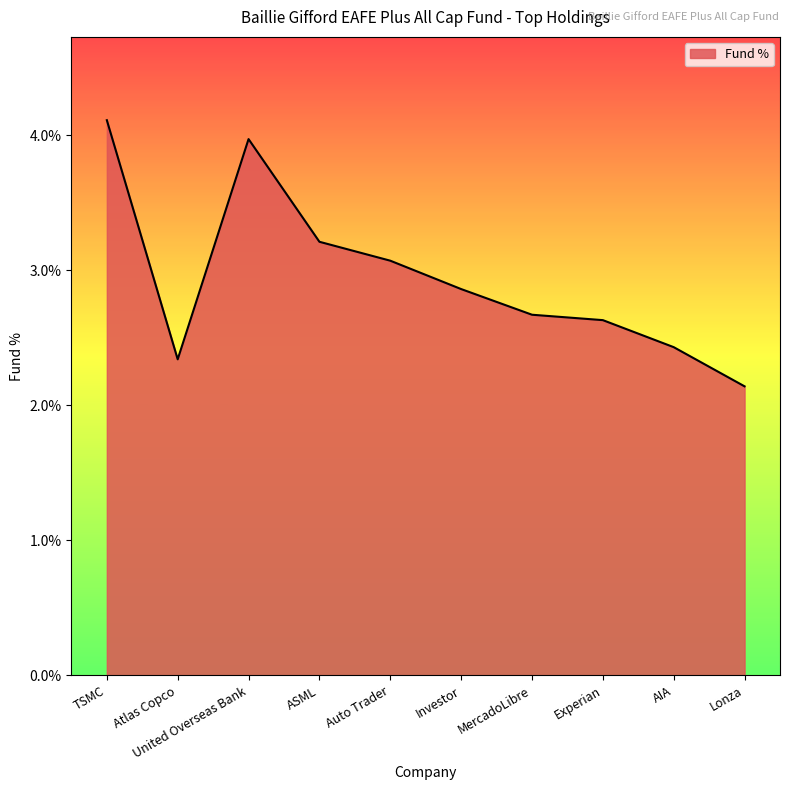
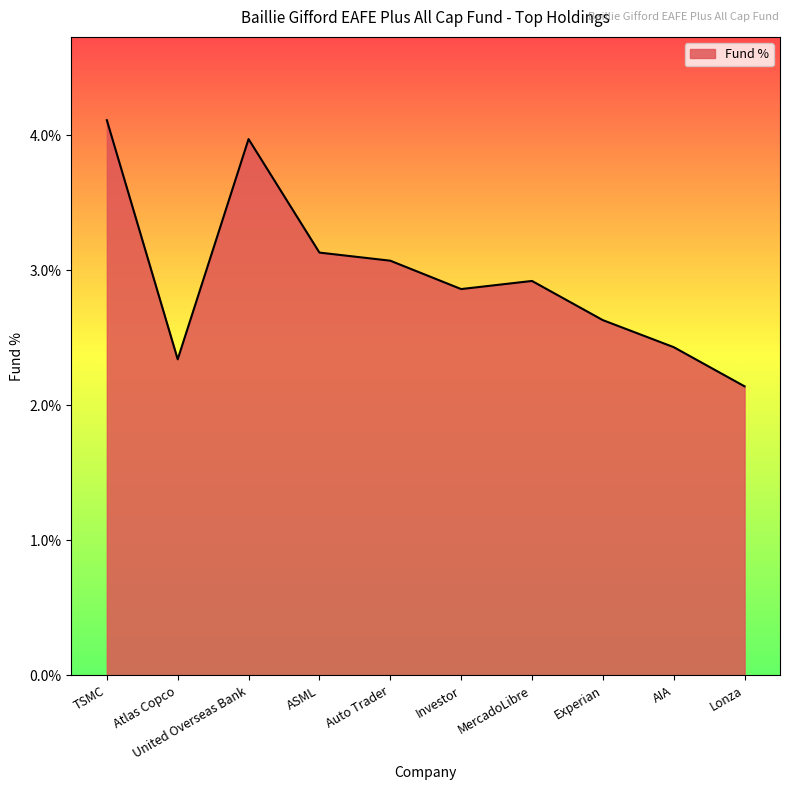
ASML: 3.21% -> 3.13%
MercadoLibre: 2.67% -> 2.92%
